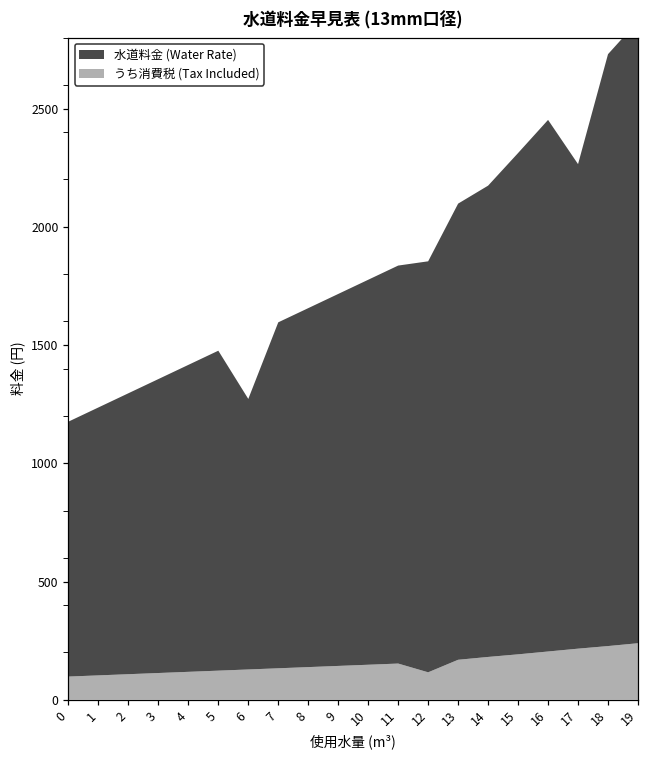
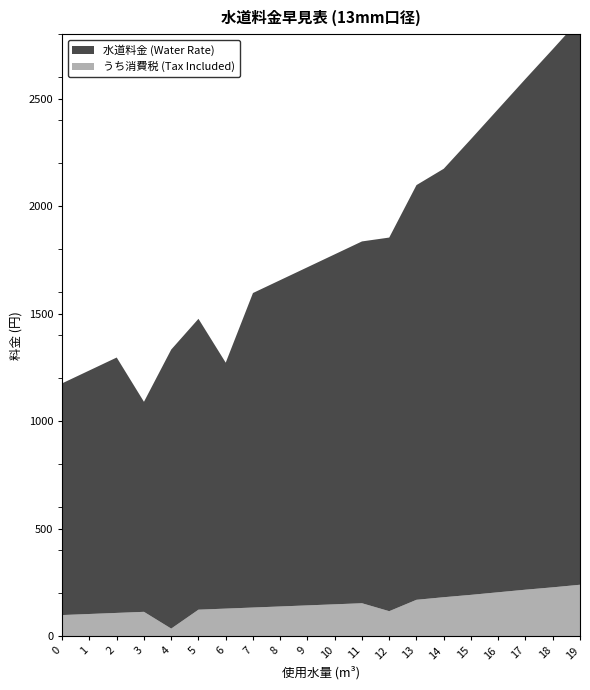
水道料金 (Water Rate), 3: 1240 -> 980
うち消費税 (Tax Included), 4: 120 -> 40
水道料金 (Water Rate), 17: 2050 -> 2380
